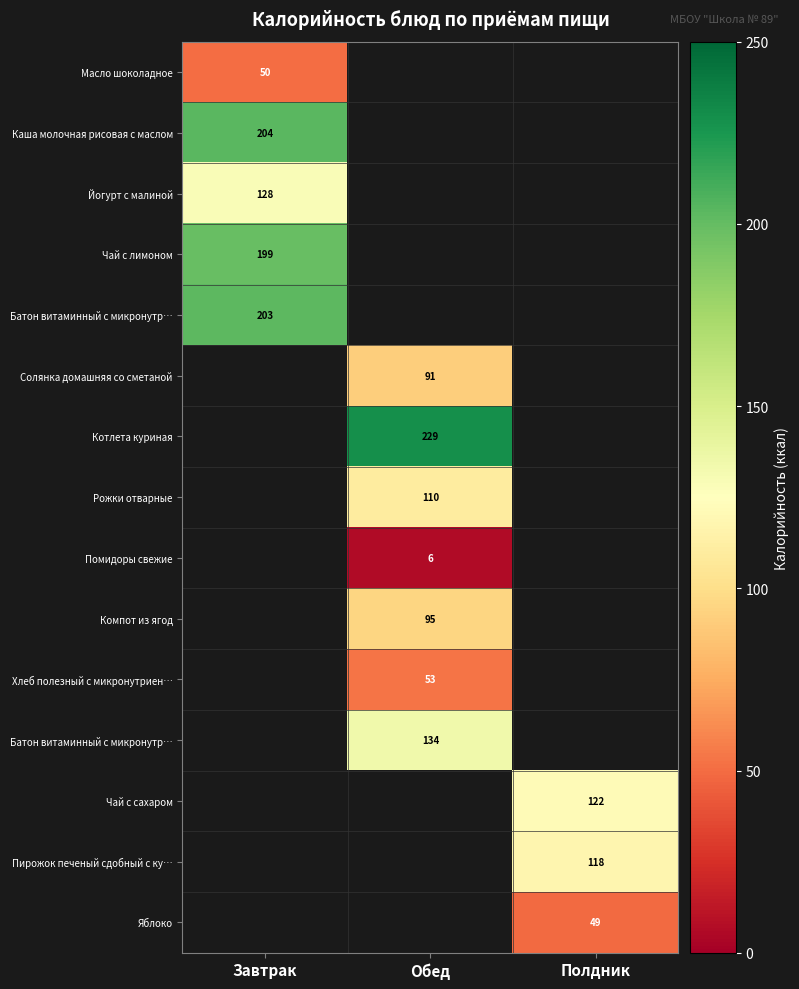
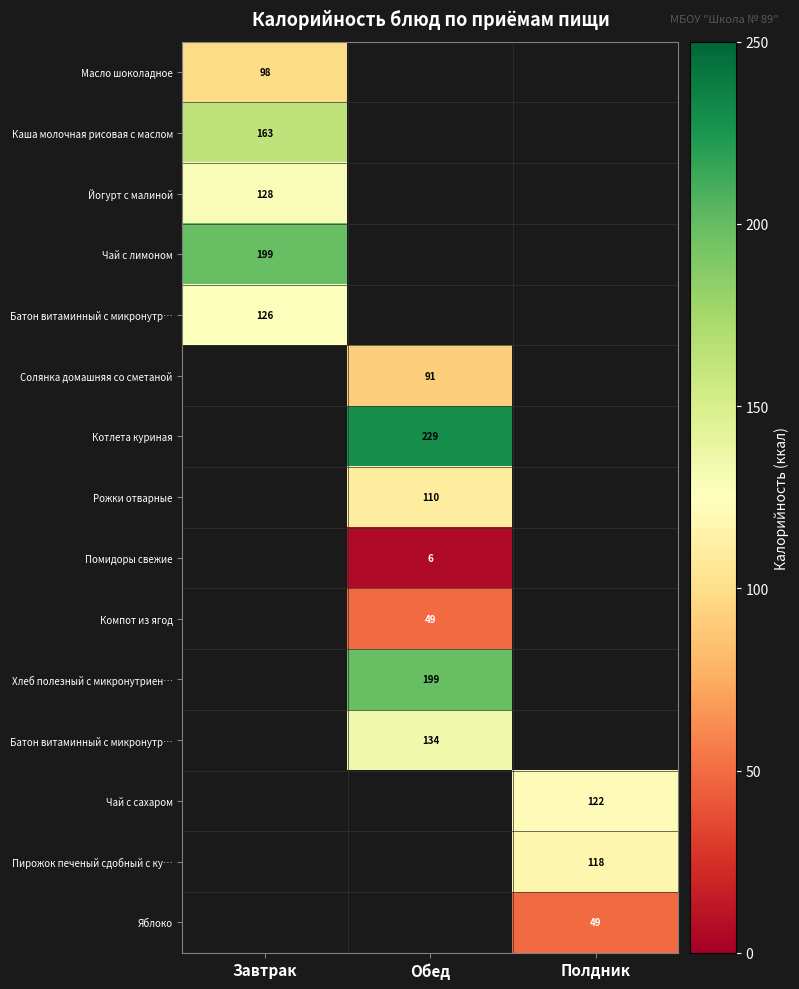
Масло шоколадное, Завтрак: 50 -> 98
Каша молочная рисовая с маслом, Завтрак: 204 -> 163
Батон витаминный с микронутр…, Завтрак: 203 -> 126
Компот из ягод, Обед: 95 -> 49
Хлеб полезный с микронутриен…, Обед: 53 -> 199
